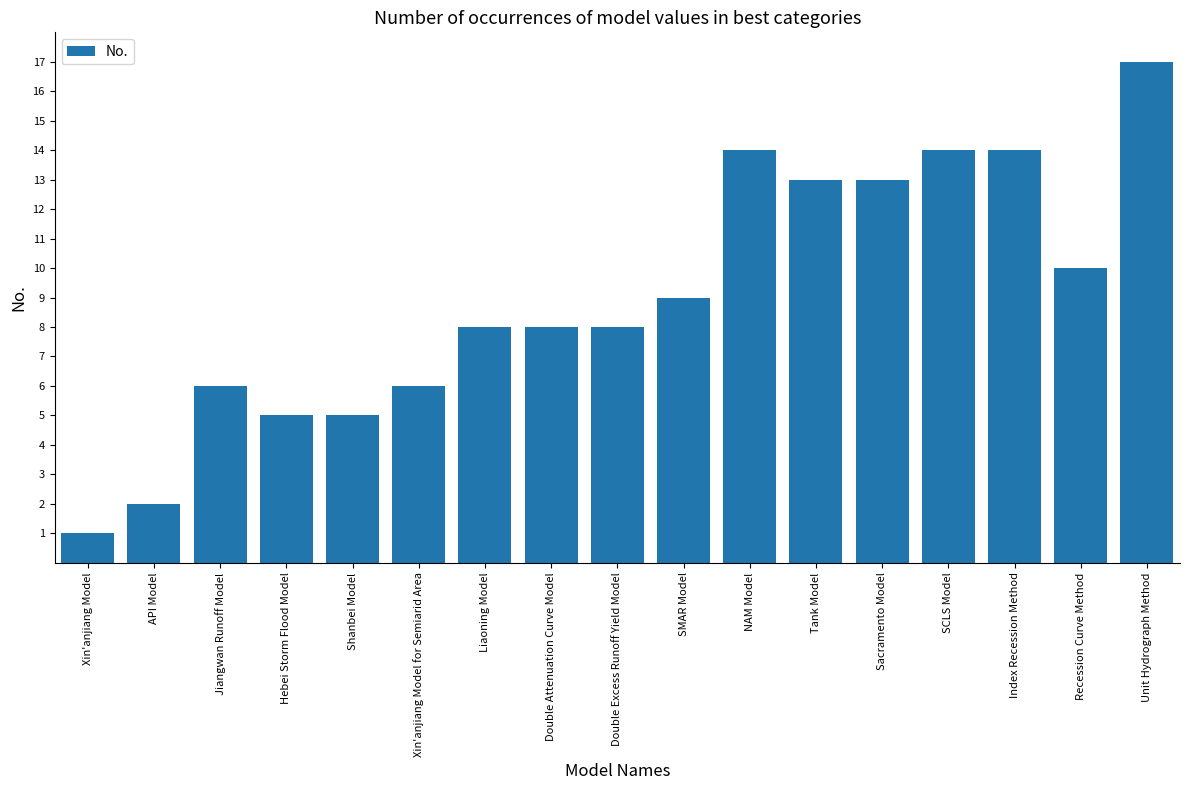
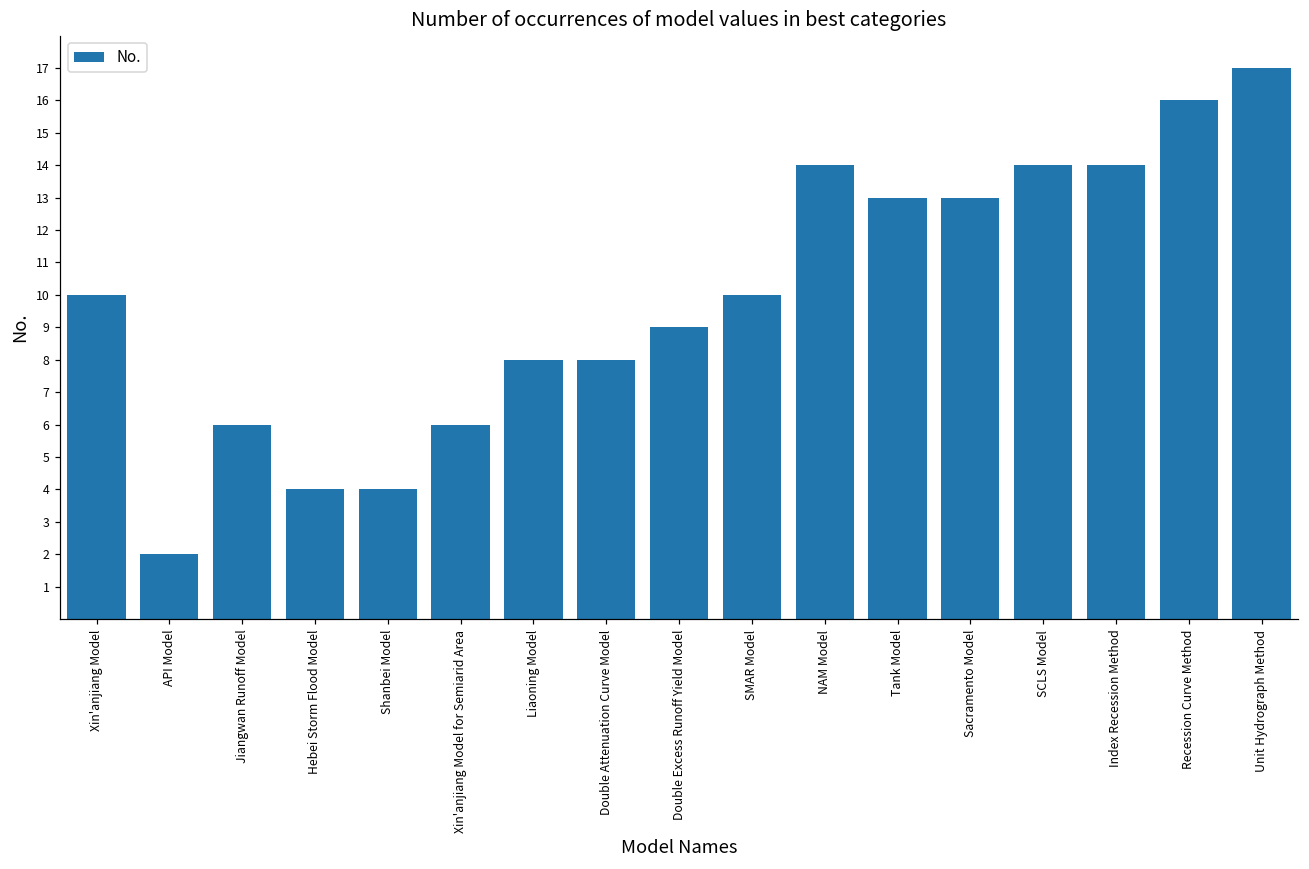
Xin'anjiang Model: 1 -> 10
Hebei Storm Flood Model: 5 -> 4
Shanbei Model: 5 -> 4
Double Excess Runoff Yield Model: 8 -> 9
SMAR Model: 9 -> 10
Recession Curve Method: 10 -> 16
